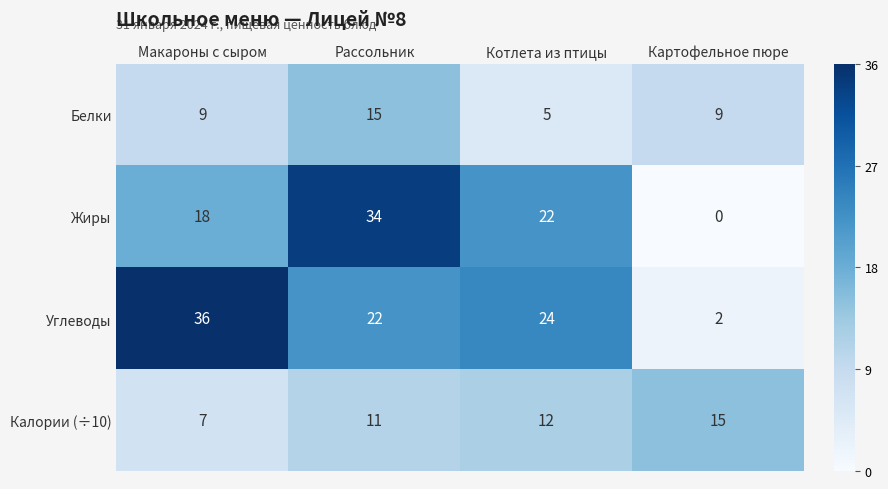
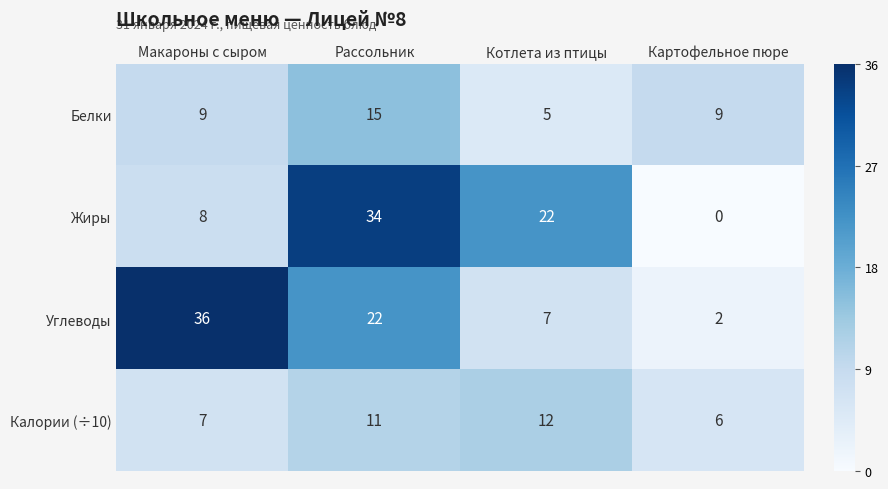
Жиры, Макароны с сыром: 18 -> 8
Углеводы, Котлета из птицы: 24 -> 7
Калории (÷10), Картофельное пюре: 15 -> 6
